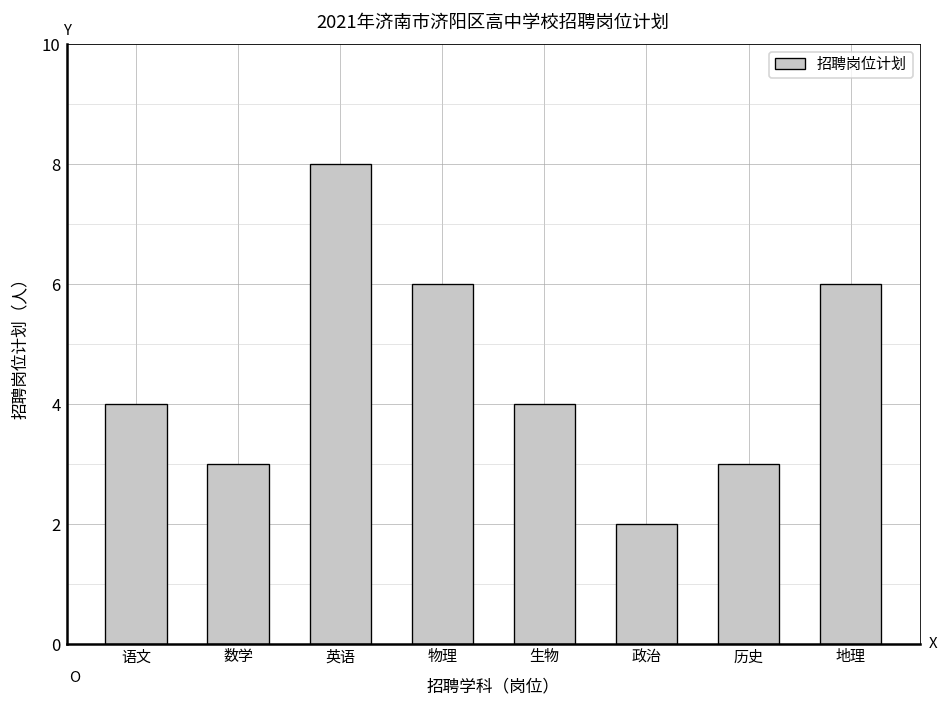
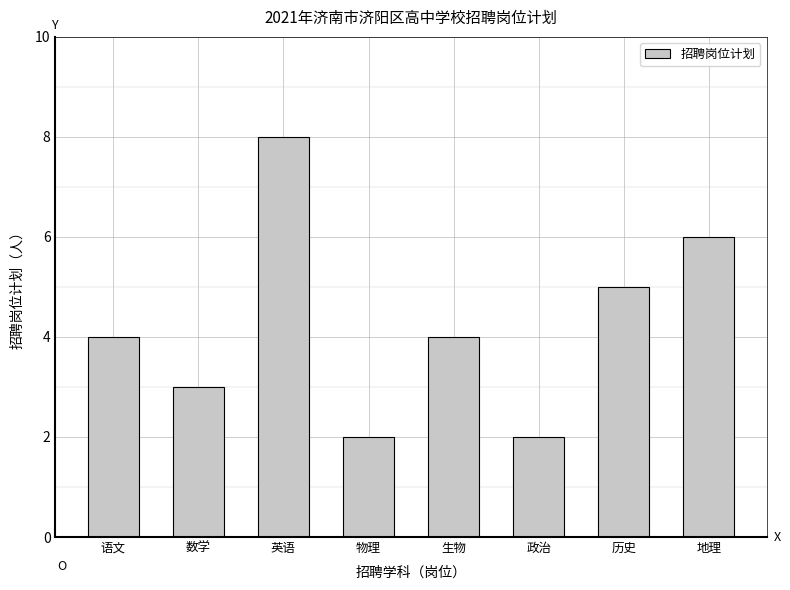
物理: 6 -> 2
历史: 3 -> 5
